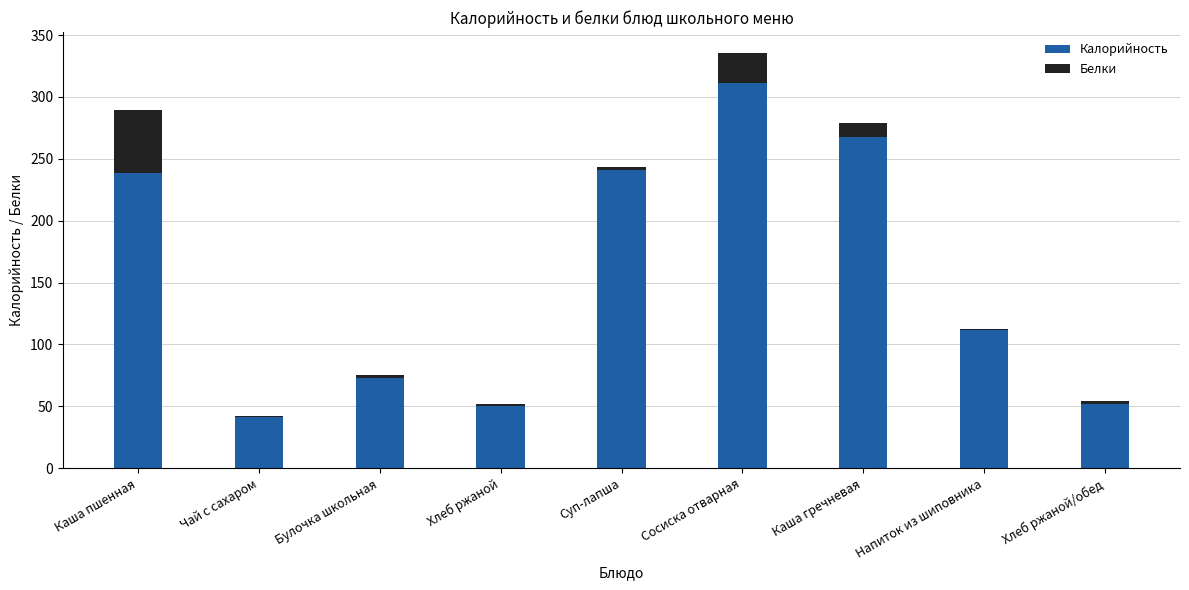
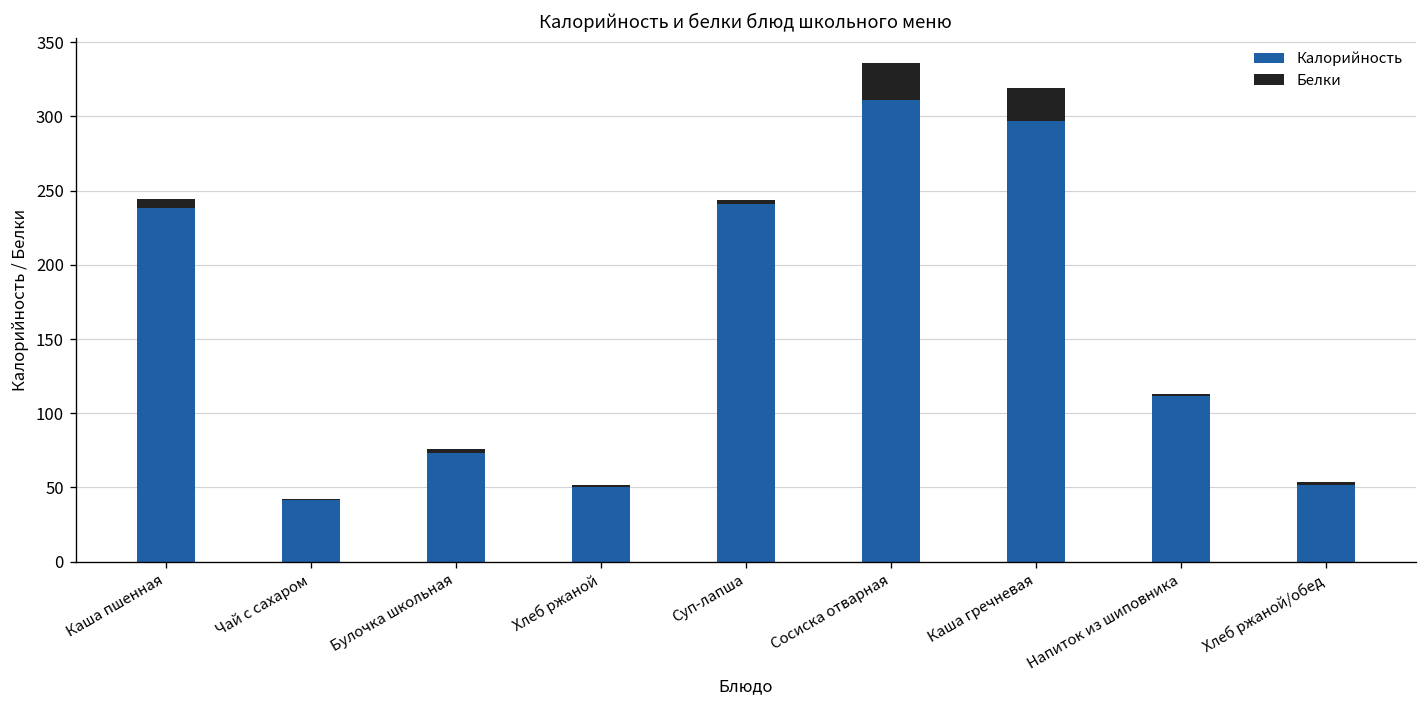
Белки, Каша пшенная: 51 -> 6
Калорийность, Каша гречневая: 268 -> 297
Белки, Каша гречневая: 11 -> 22
